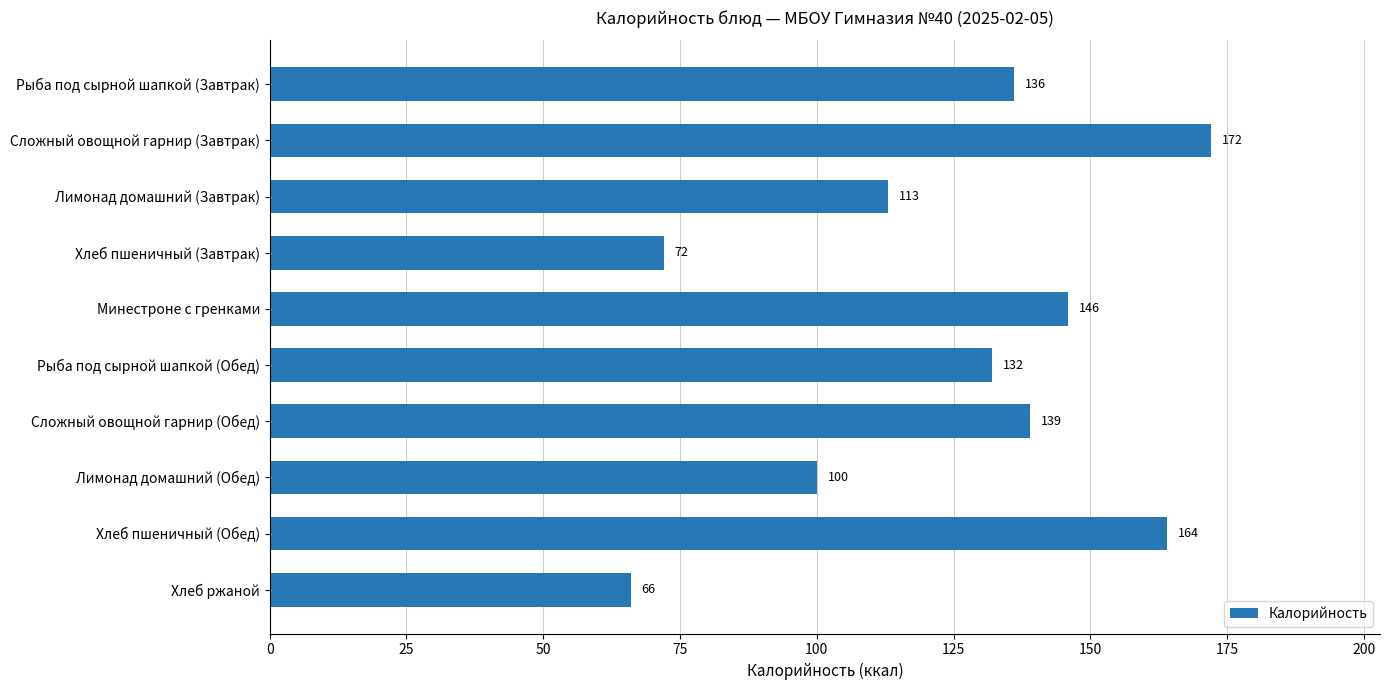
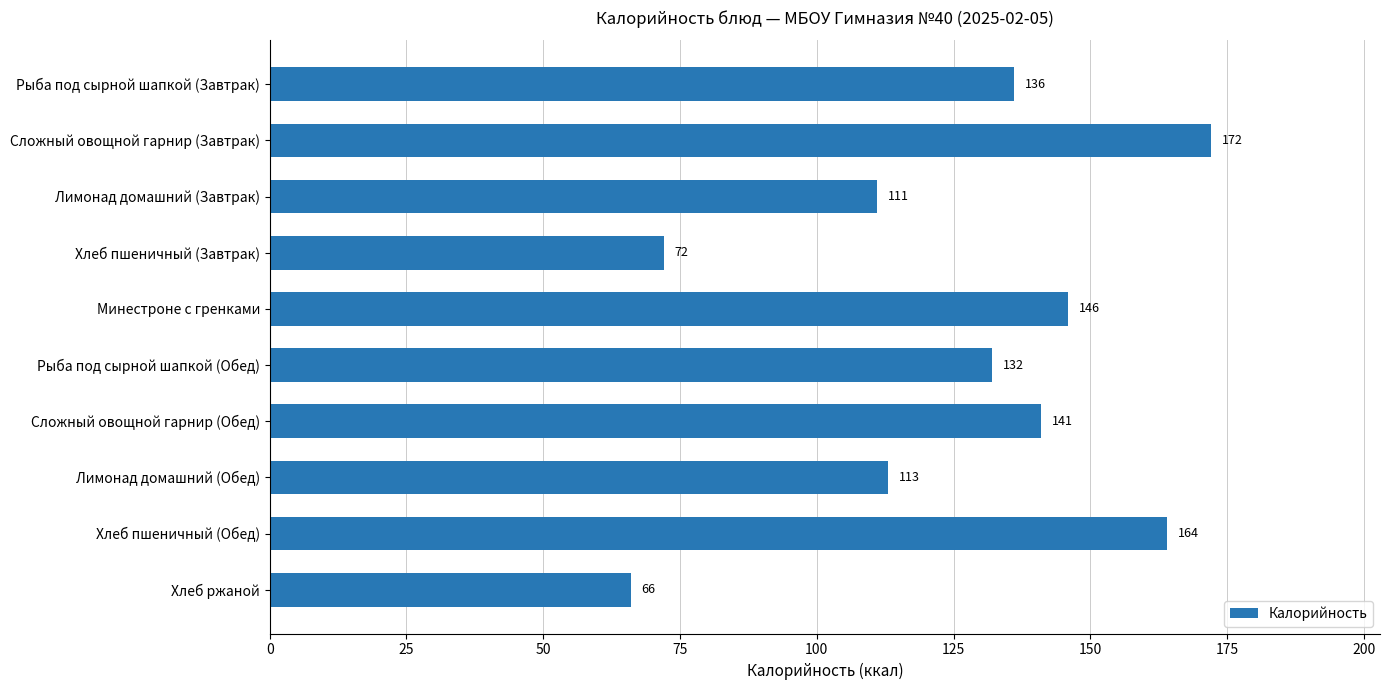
Лимонад домашний (Завтрак): 113 -> 111
Сложный овощной гарнир (Обед): 139 -> 141
Лимонад домашний (Обед): 100 -> 113
